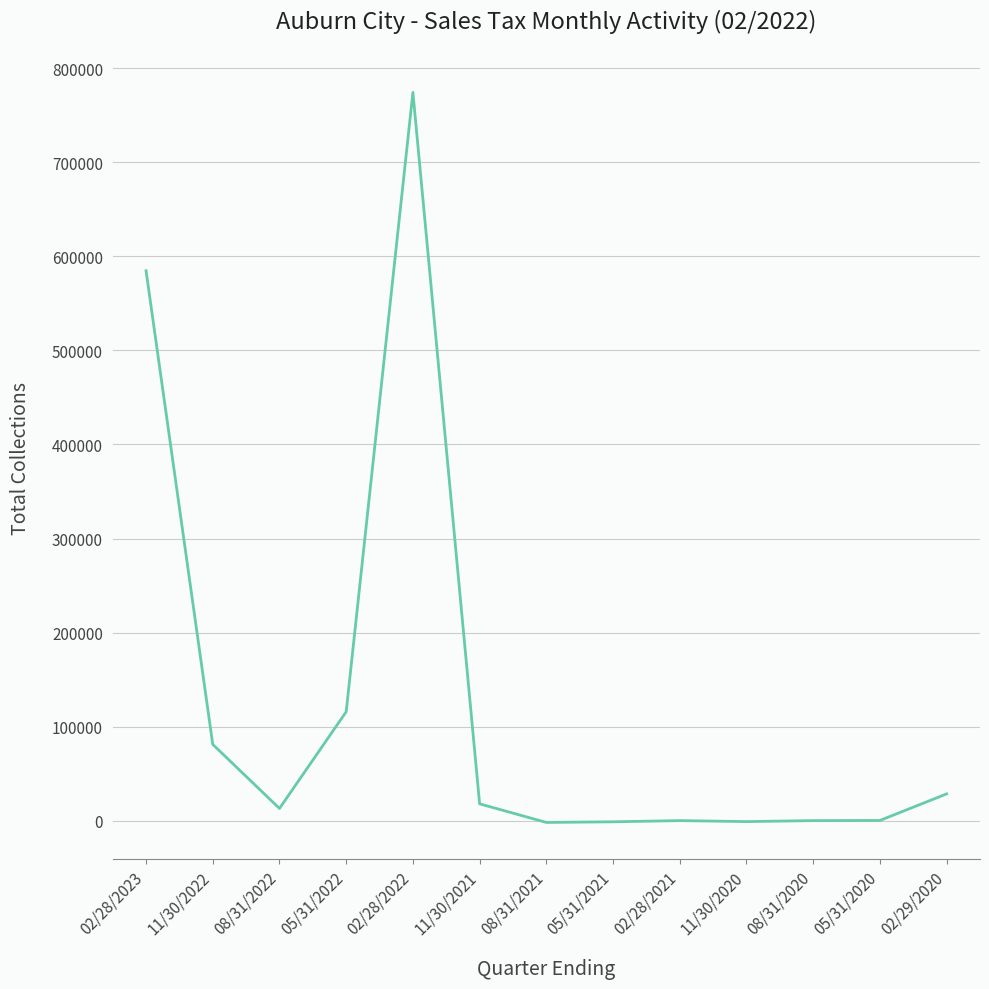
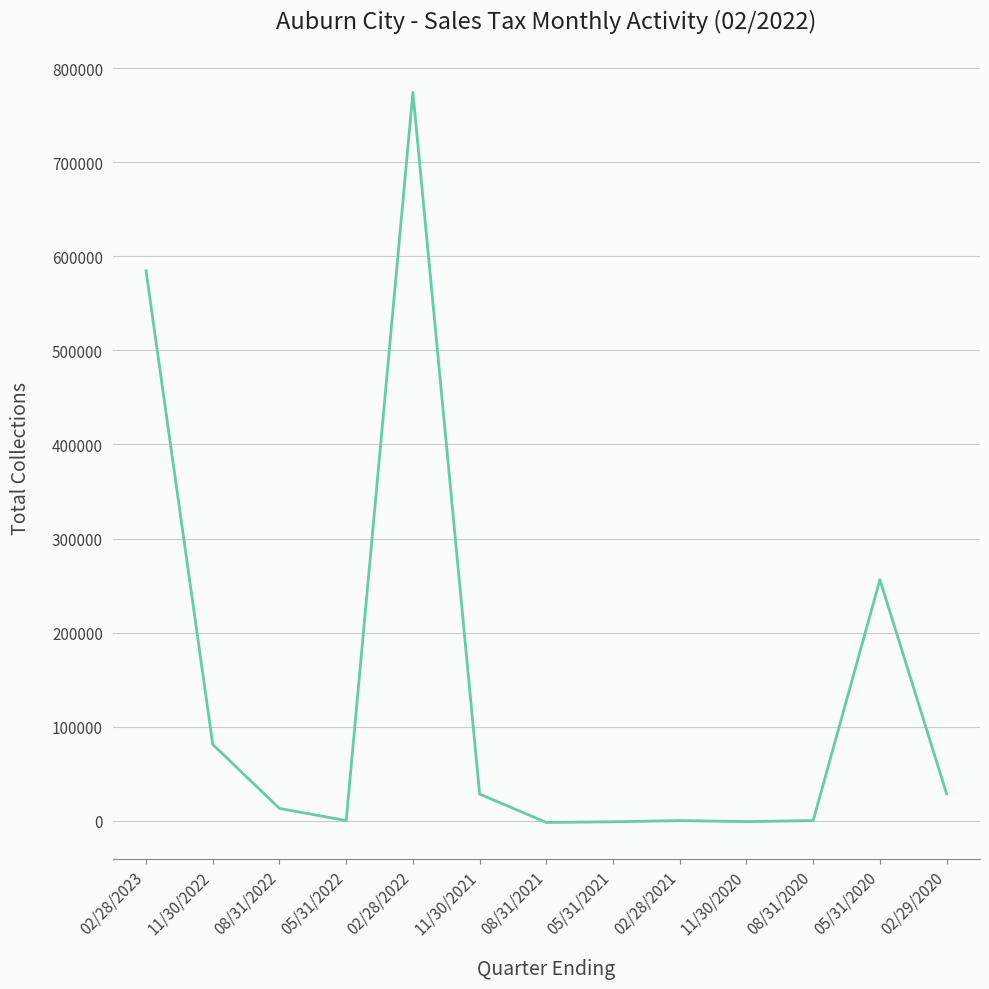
05/31/2022: 120000 -> 0
11/30/2021: 20000 -> 30000
05/31/2020: 0 -> 260000
